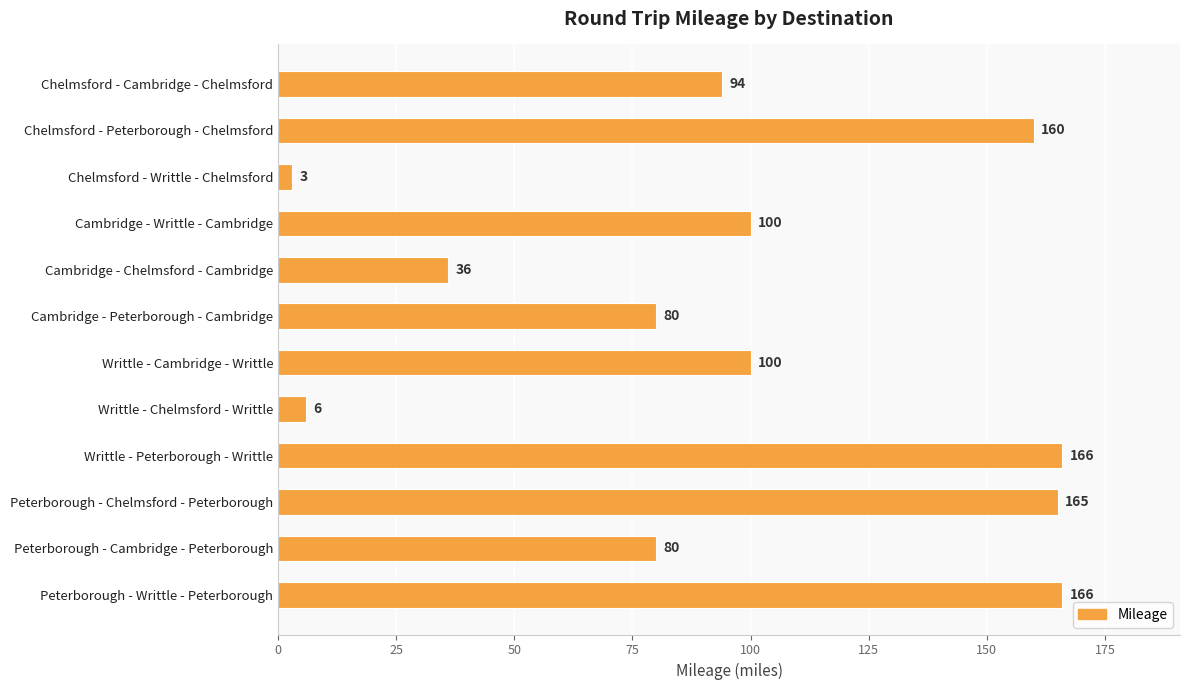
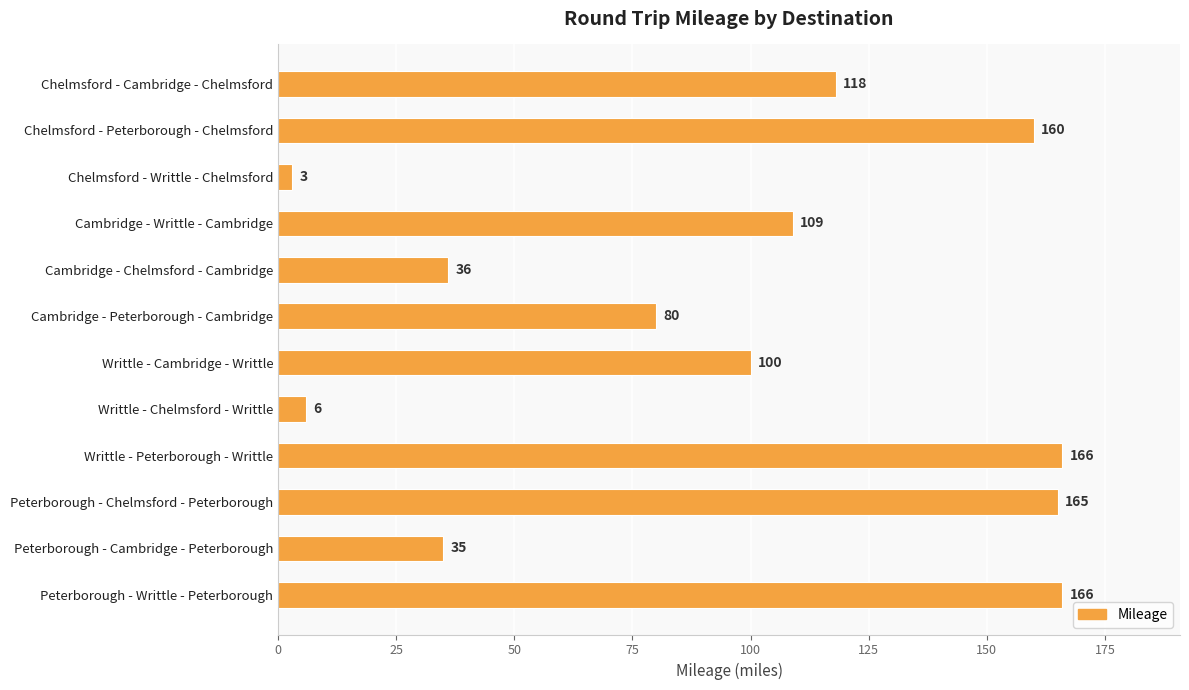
Chelmsford - Cambridge - Chelmsford: 94 -> 118
Cambridge - Writtle - Cambridge: 100 -> 109
Peterborough - Cambridge - Peterborough: 80 -> 35
